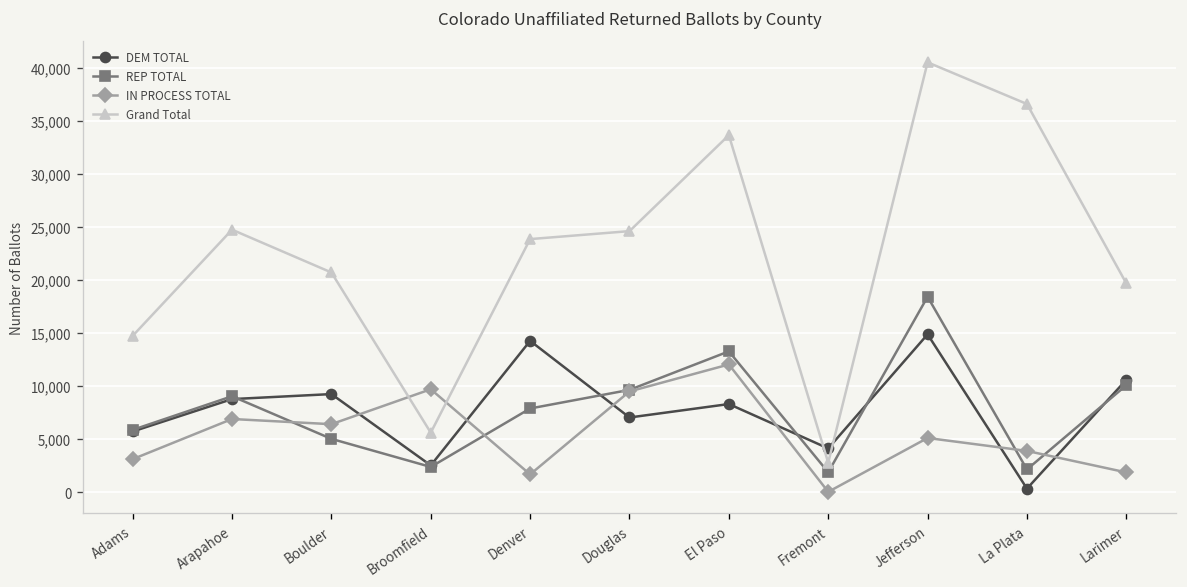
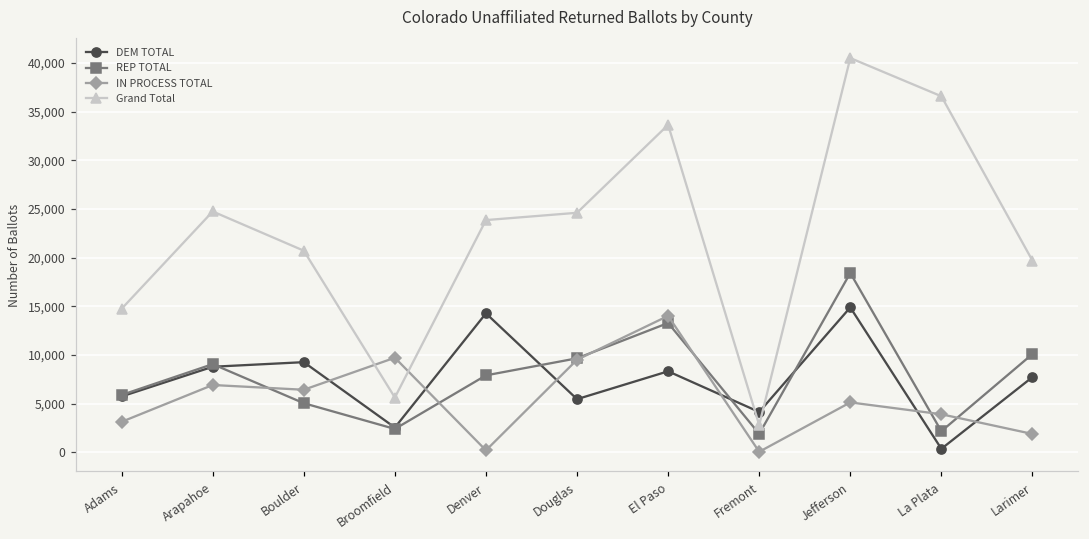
IN PROCESS TOTAL, Denver: 2,000 -> 0
DEM TOTAL, Douglas: 7,000 -> 5,000
IN PROCESS TOTAL, El Paso: 12,000 -> 14,000
DEM TOTAL, Larimer: 11,000 -> 8,000
